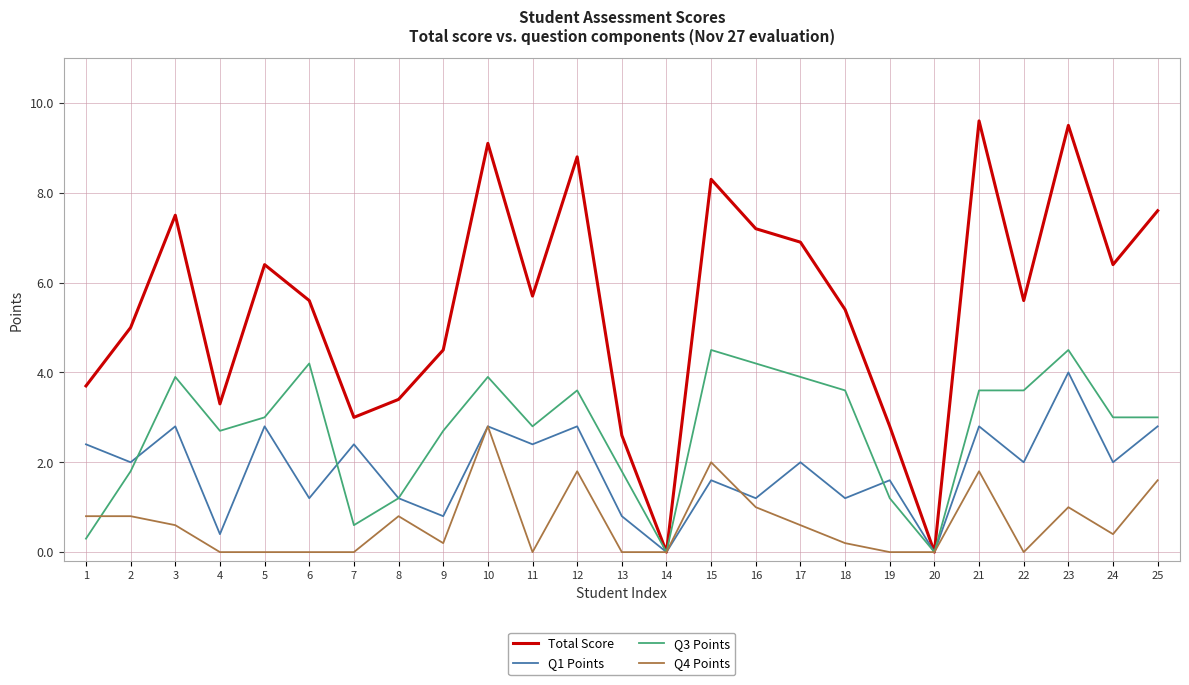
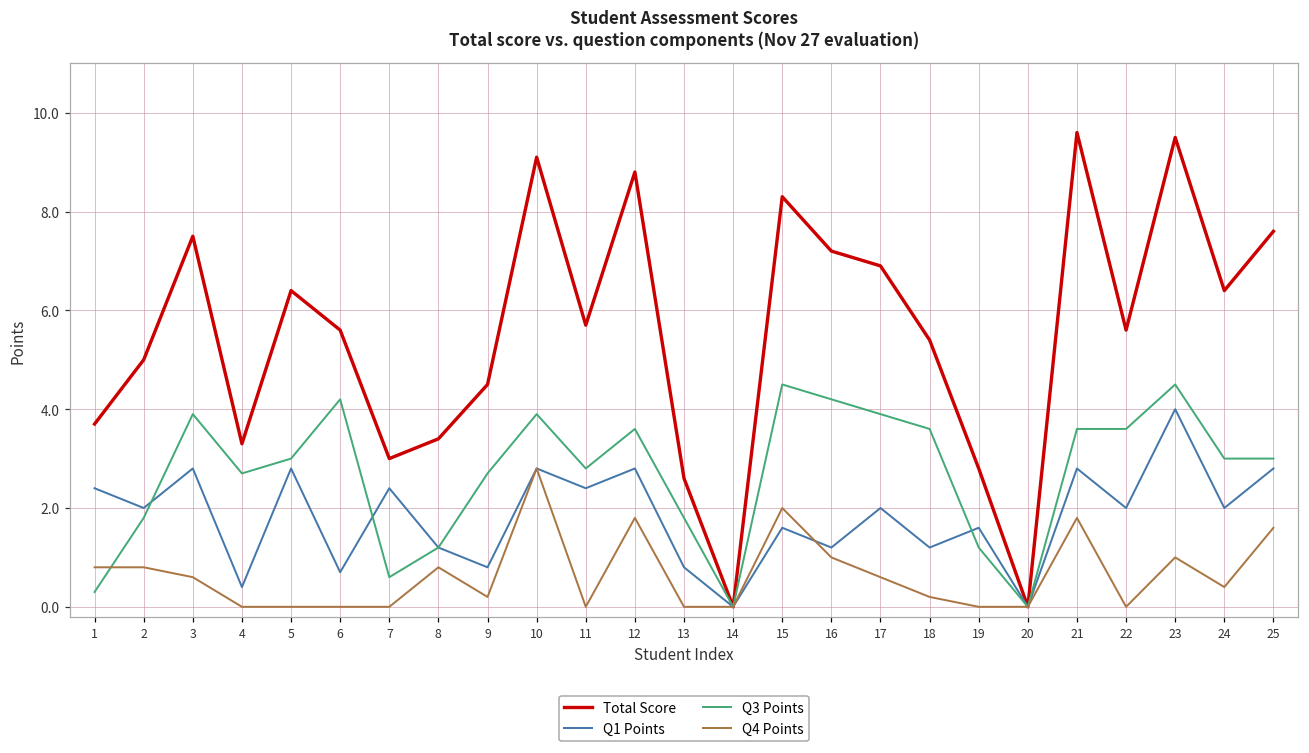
Q1 Points, 6: 1.2 -> 0.7
